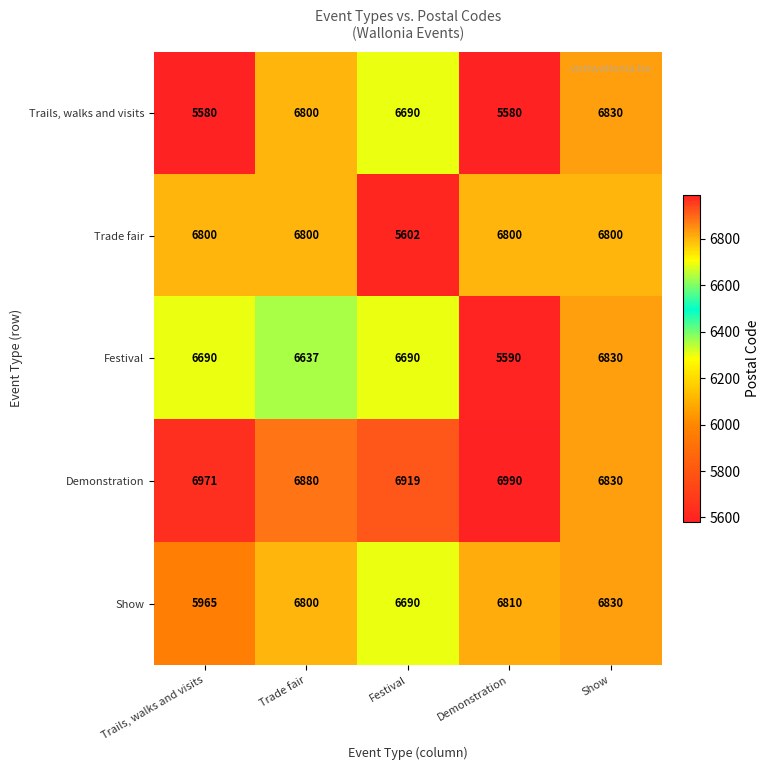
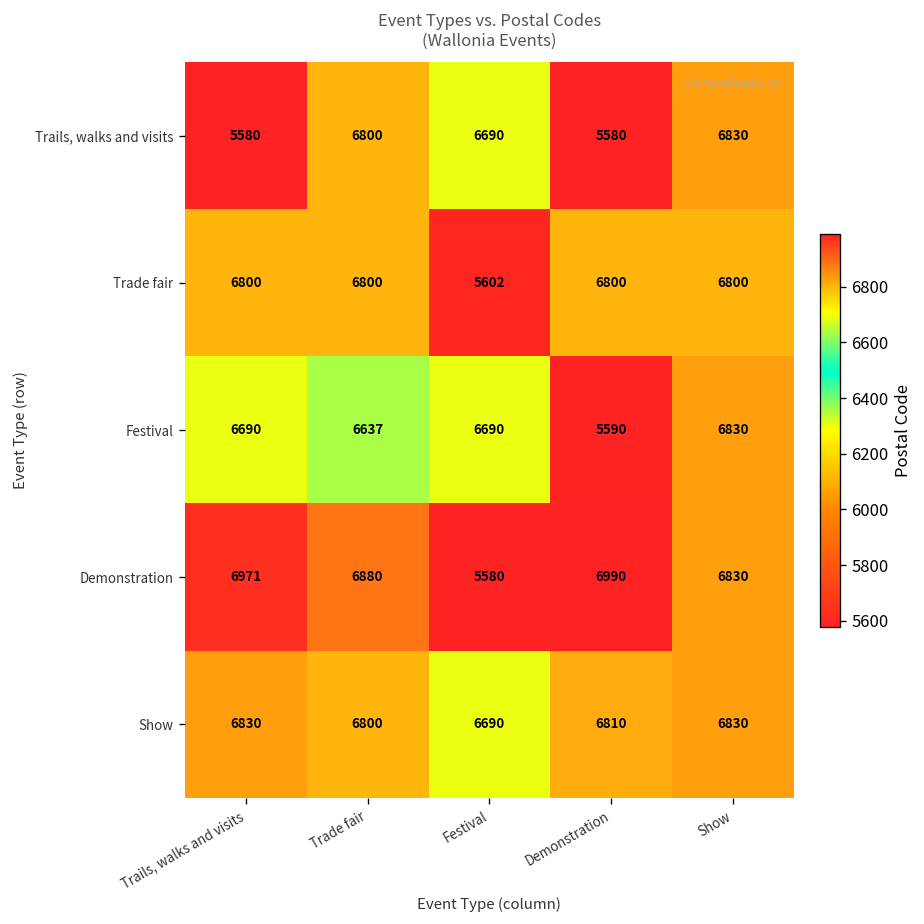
Demonstration, Festival: 6919 -> 5580
Show, Trails, walks and visits: 5965 -> 6830
